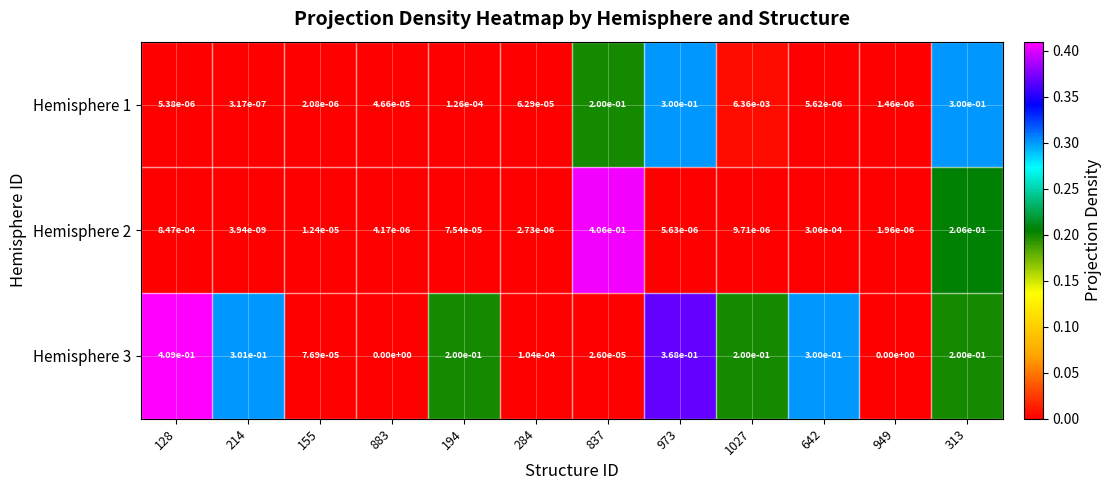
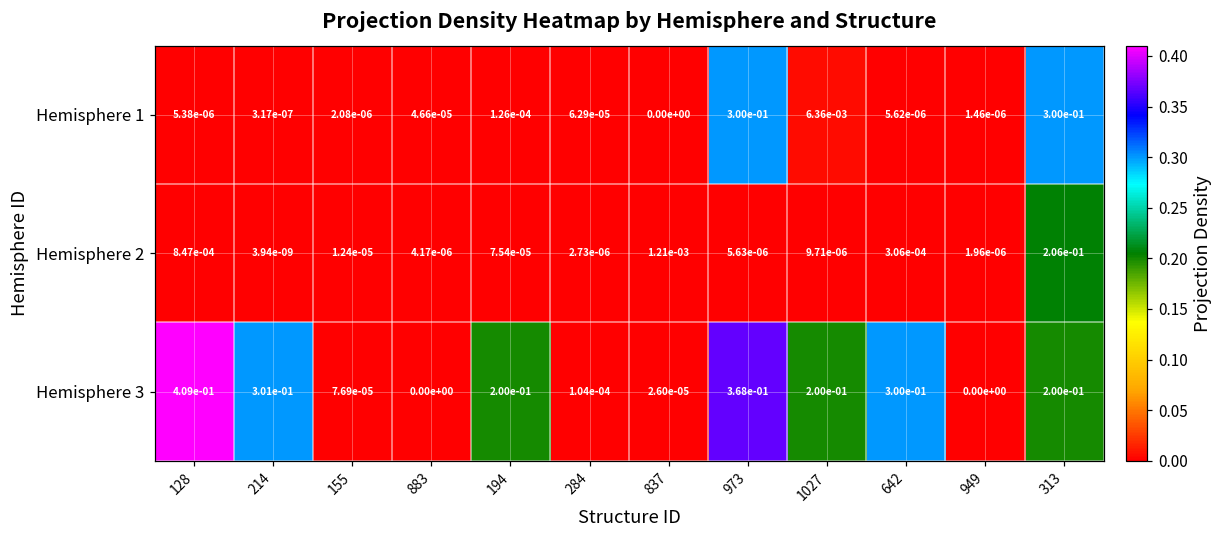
Hemisphere 1, 837: 2.00e-01 -> 0.00e+00
Hemisphere 2, 837: 4.06e-01 -> 1.21e-03
